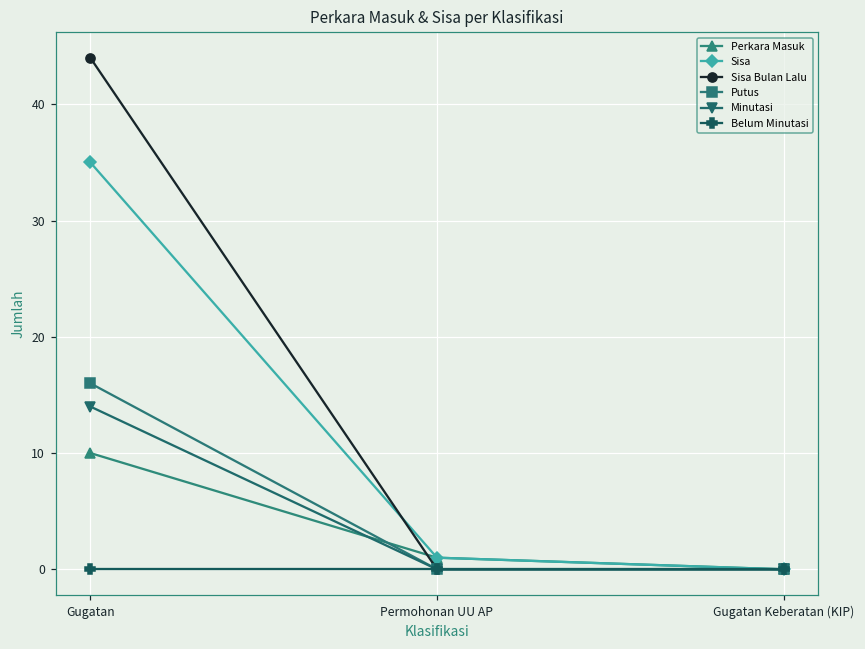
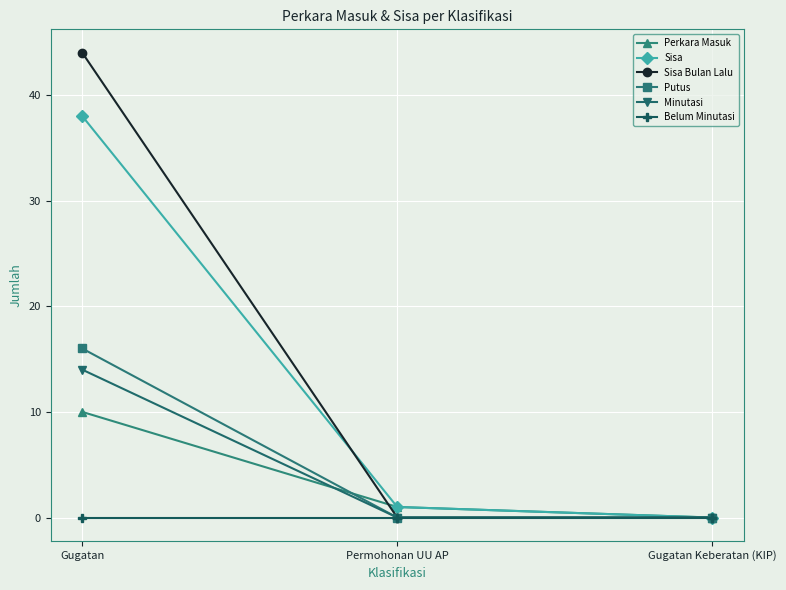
Sisa, Gugatan: 35 -> 38
